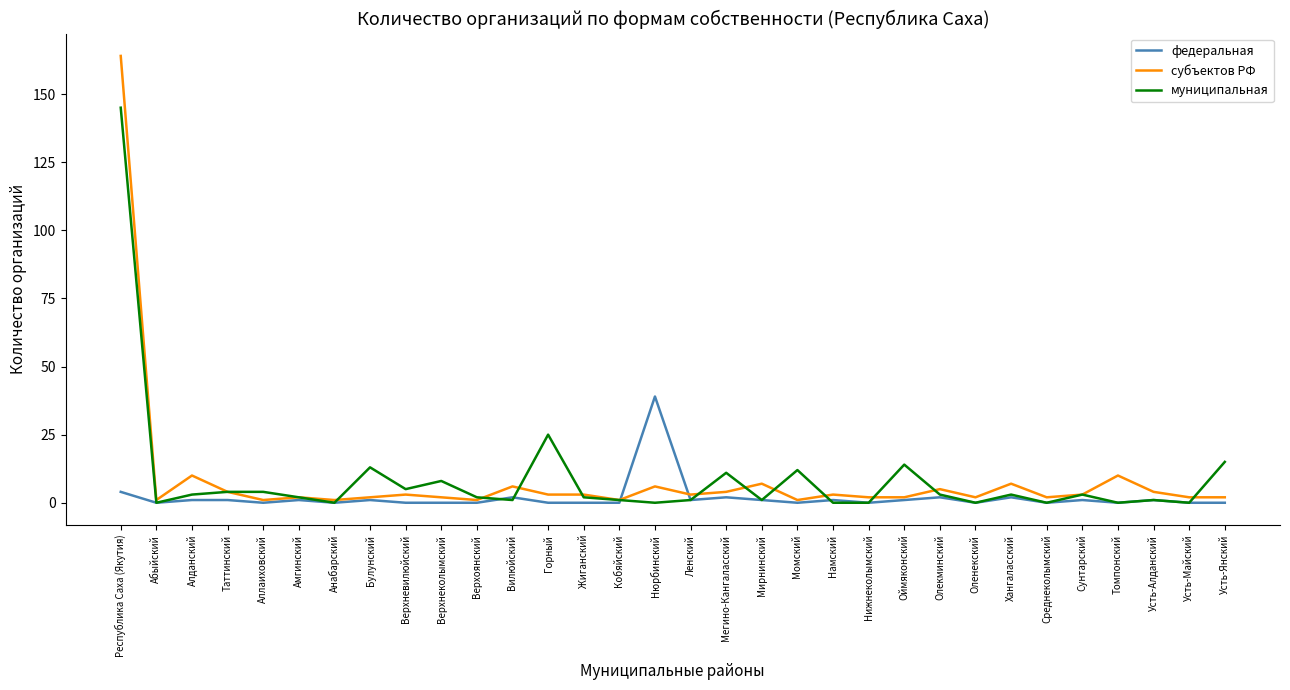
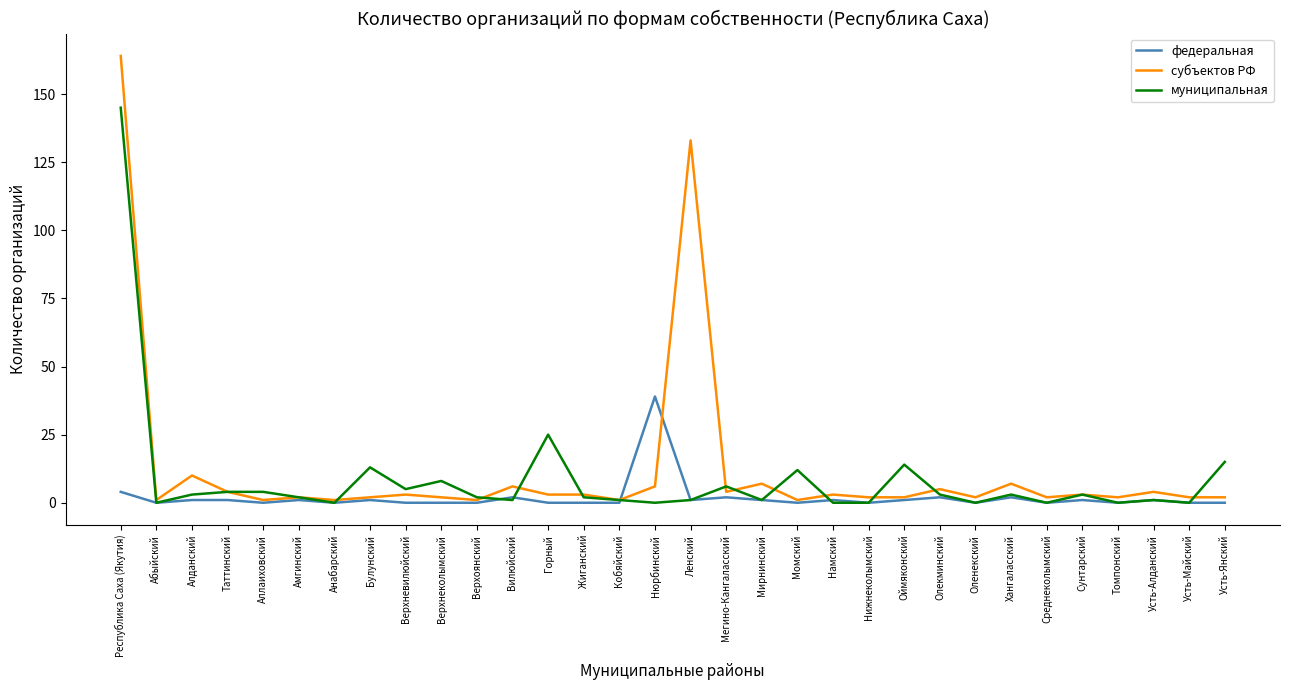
субъектов РФ, Ленский: 3 -> 133
муниципальная, Мегино-Кангаласский: 11 -> 6
субъектов РФ, Томпонский: 10 -> 2
